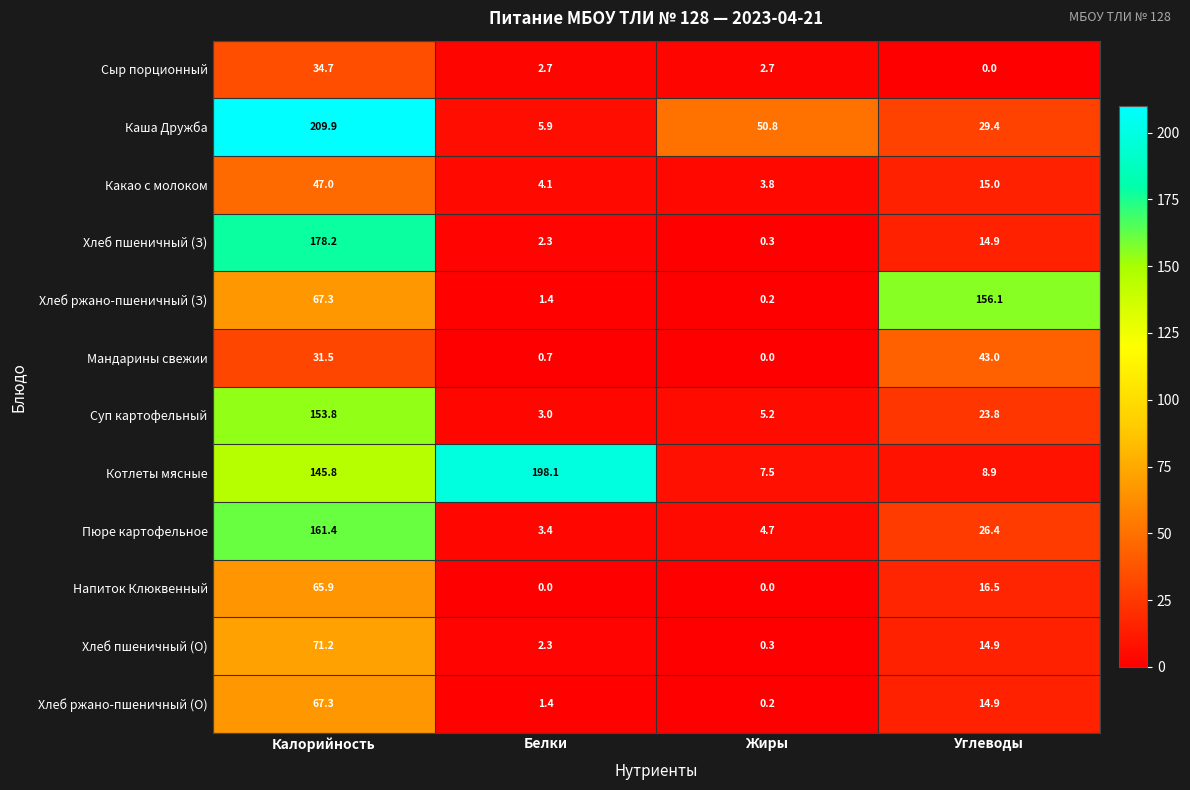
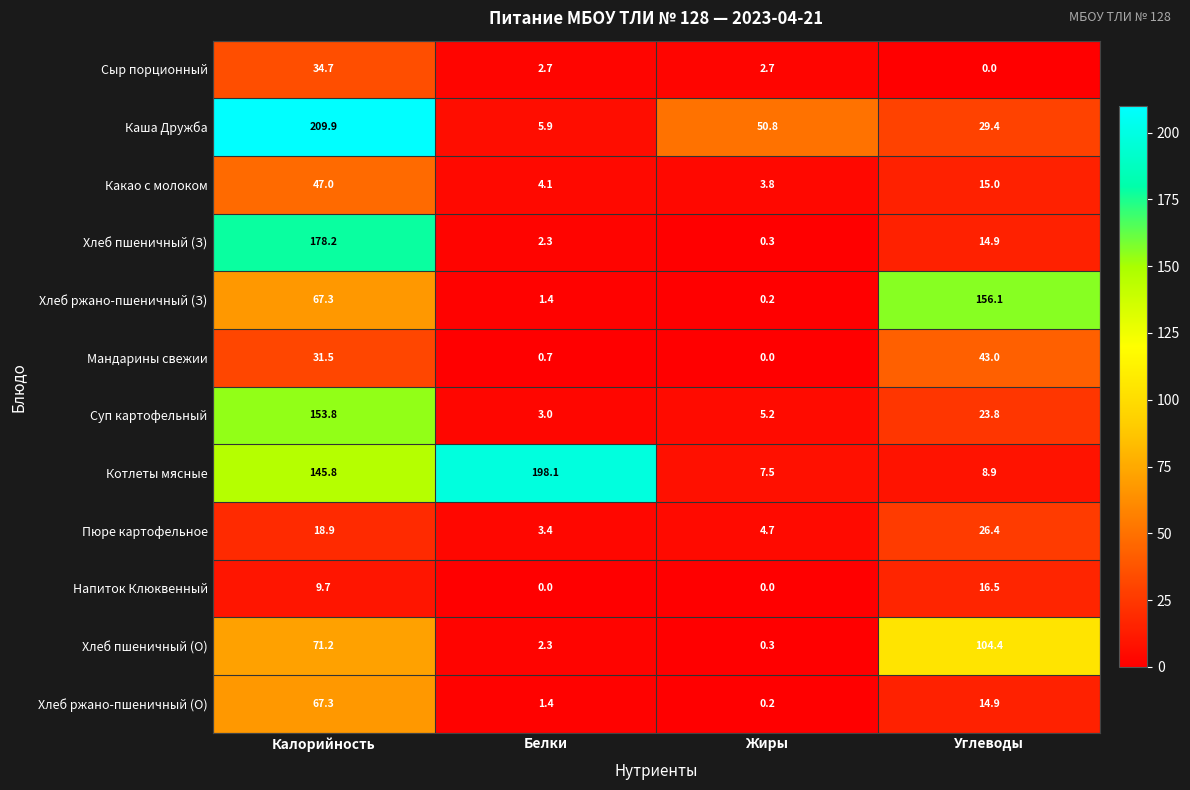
Пюре картофельное, Калорийность: 161.4 -> 18.9
Напиток Клюквенный, Калорийность: 65.9 -> 9.7
Хлеб пшеничный (О), Углеводы: 14.9 -> 104.4
